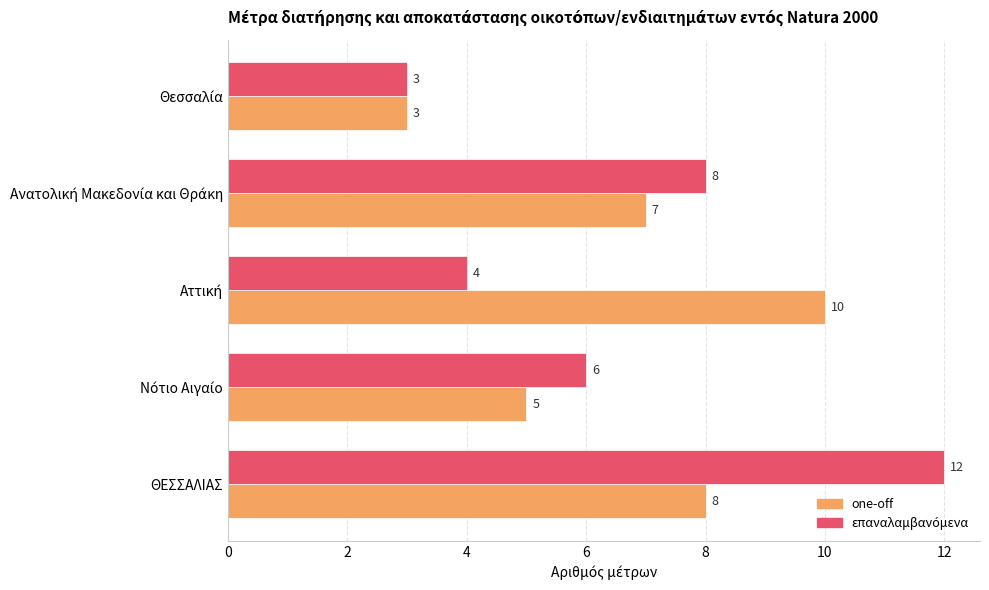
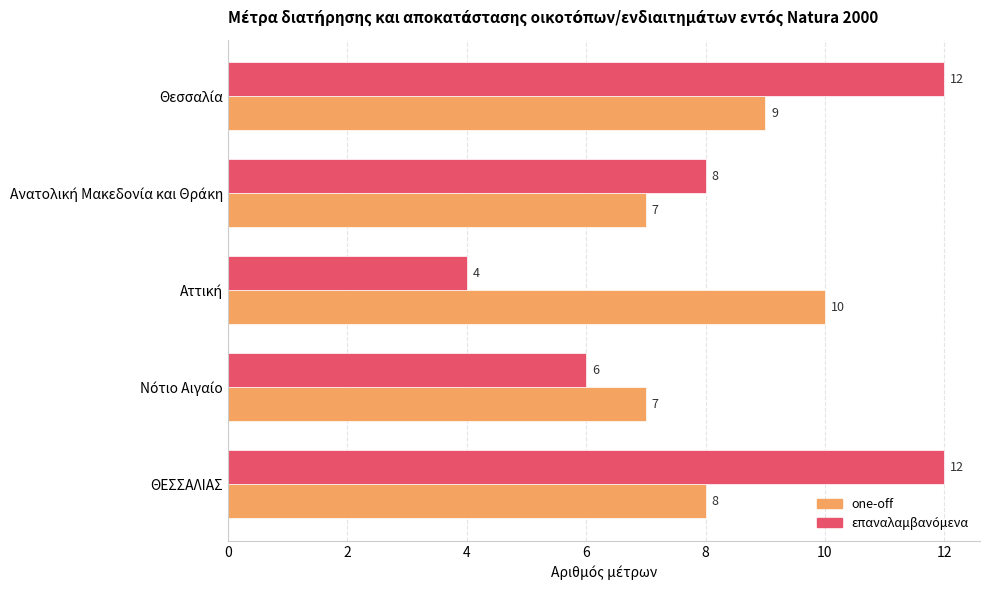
επαναλαμβανόμενα, Θεσσαλία: 3 -> 12
one-off, Θεσσαλία: 3 -> 9
one-off, Νότιο Αιγαίο: 5 -> 7
